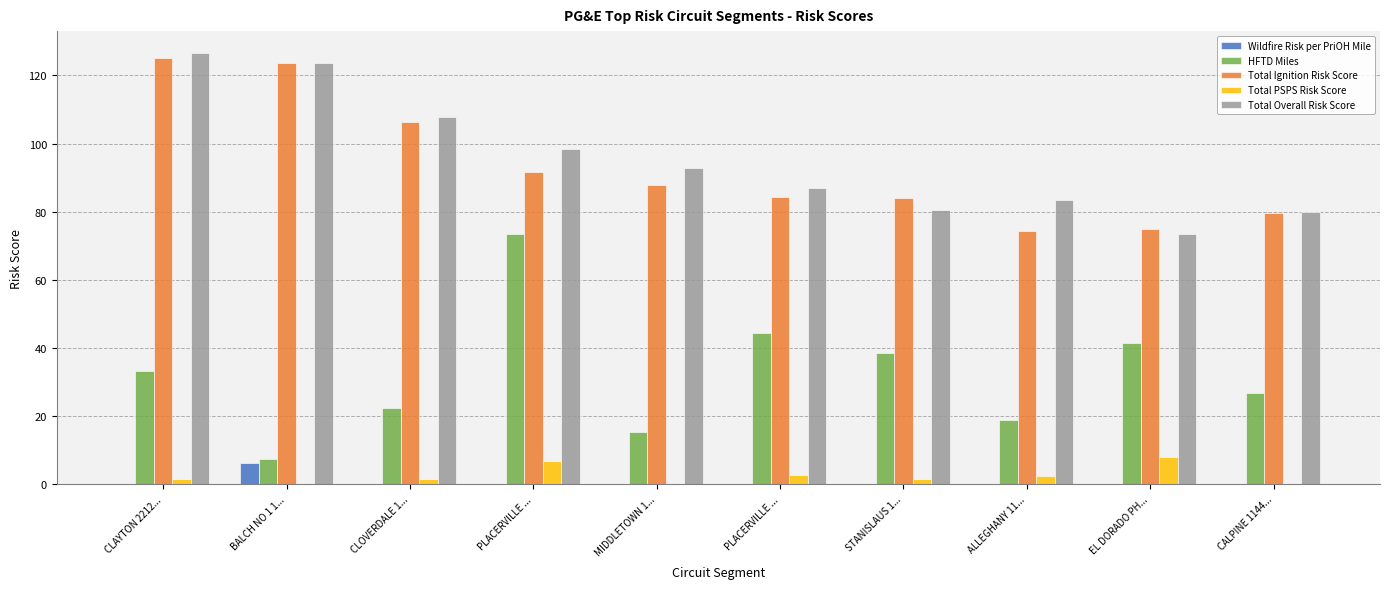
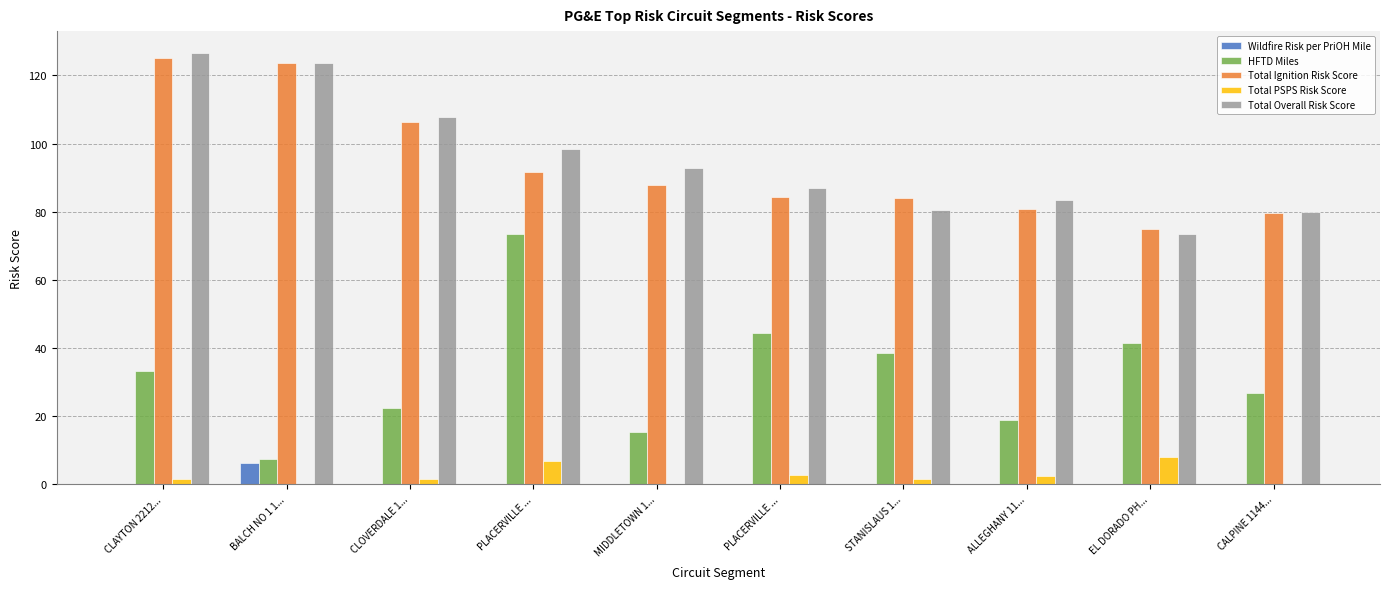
Total Ignition Risk Score, ALLEGHANY 11...: 74 -> 81
